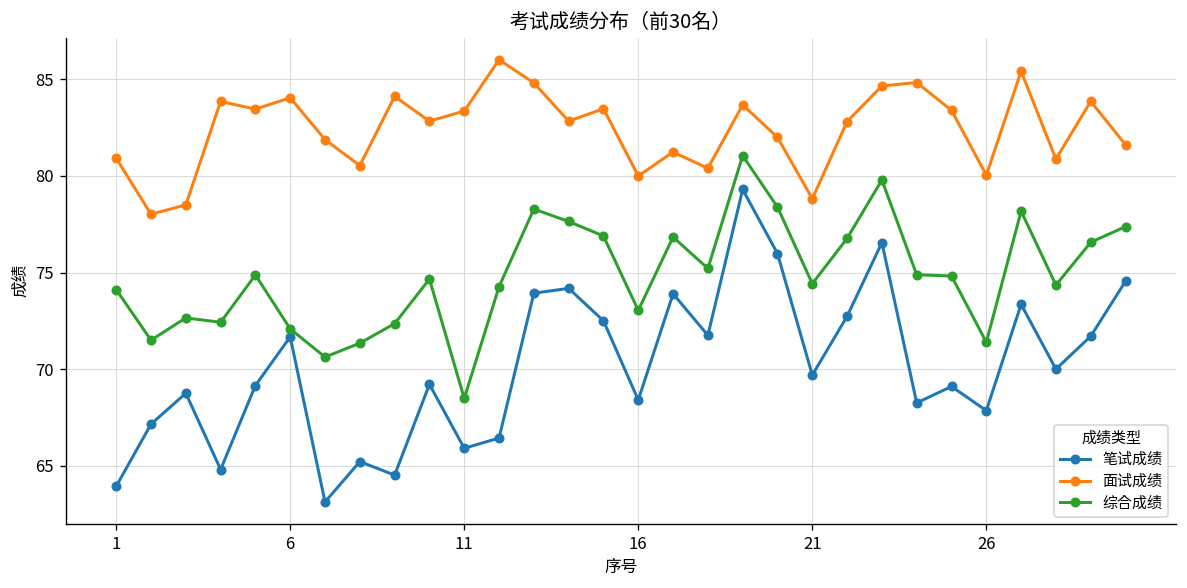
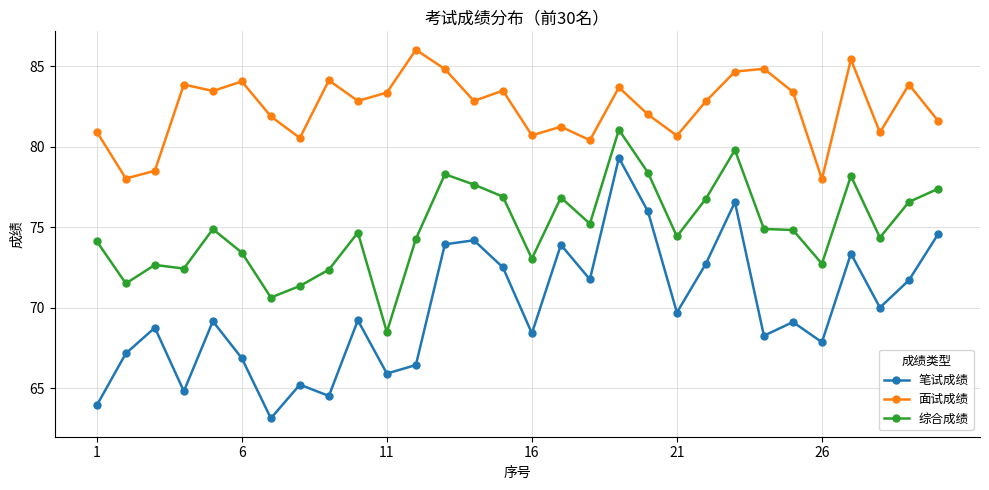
笔试成绩, 6: 71.7 -> 66.9
综合成绩, 6: 72.1 -> 73.4
面试成绩, 16: 80.0 -> 80.7
面试成绩, 21: 78.8 -> 80.7
面试成绩, 26: 80.0 -> 78.0
综合成绩, 26: 71.4 -> 72.7
